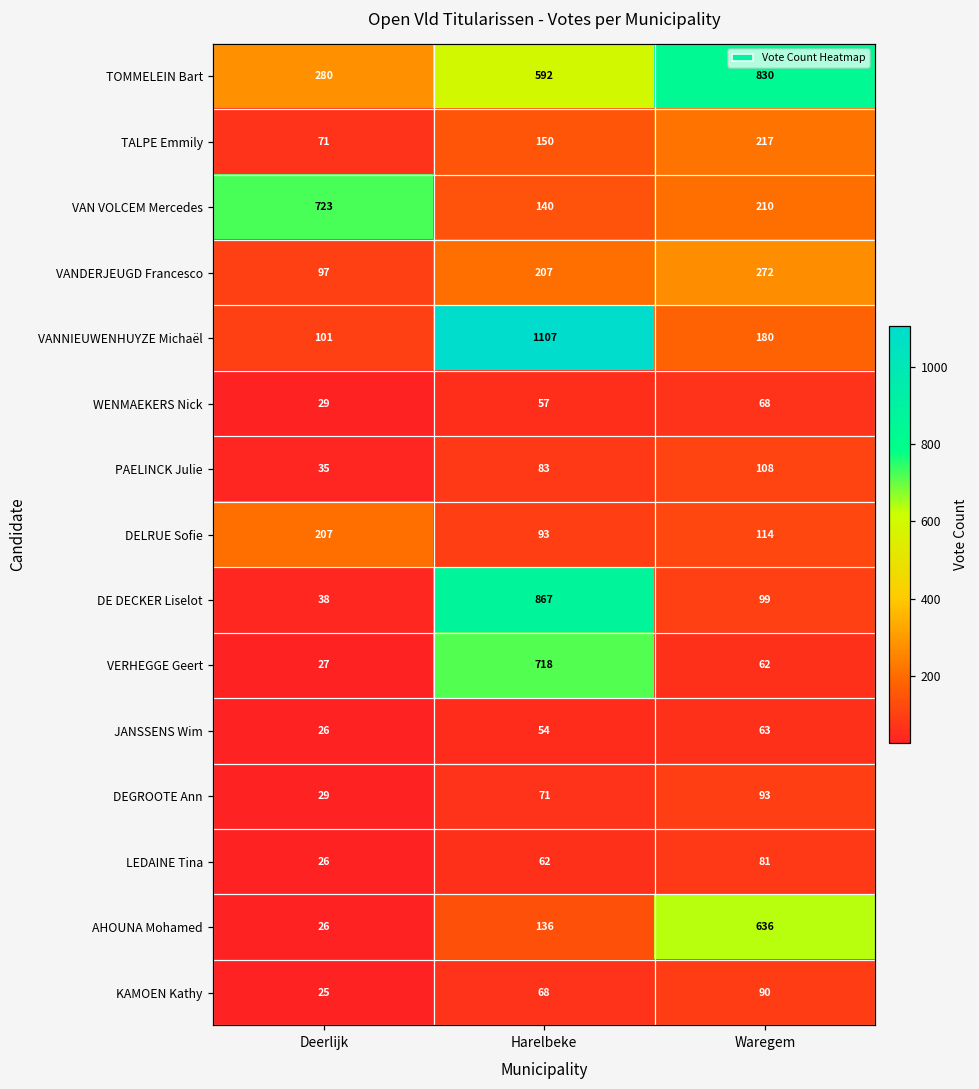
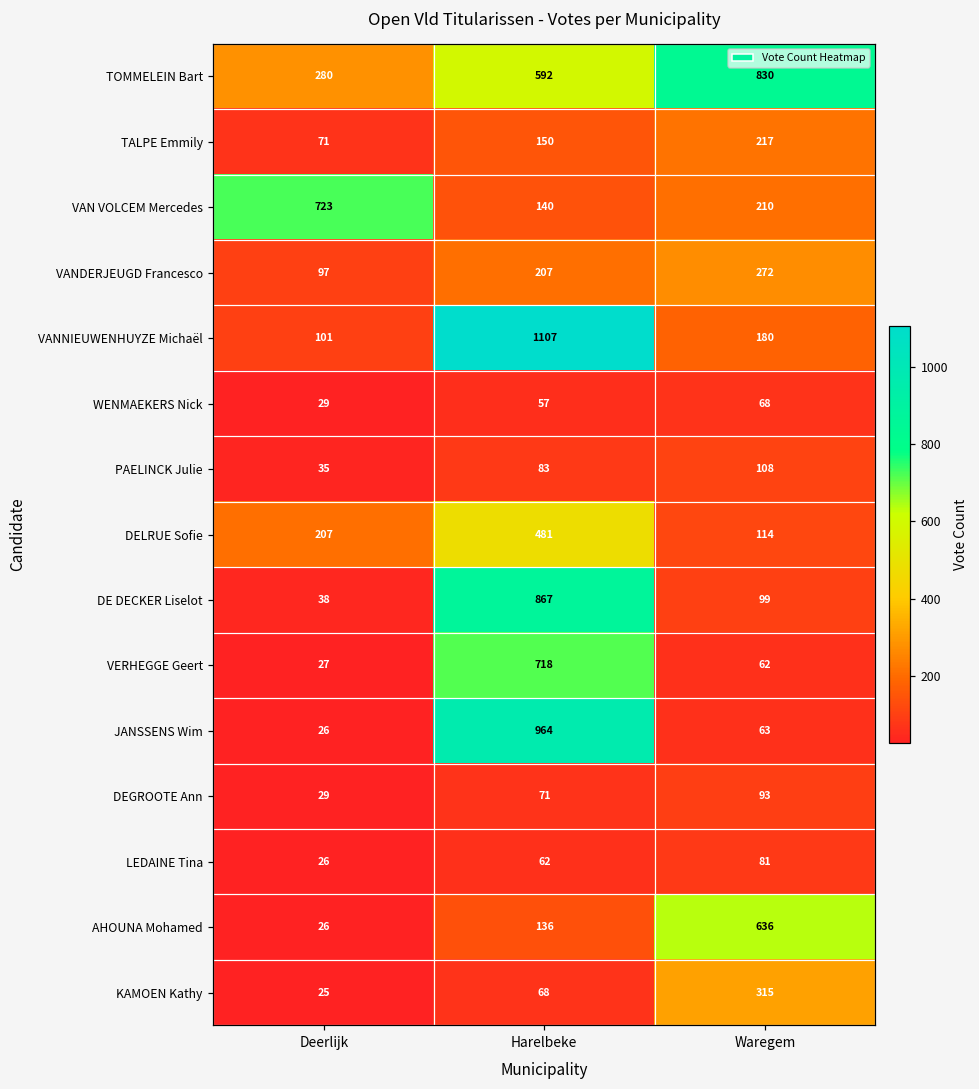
DELRUE Sofie, Harelbeke: 93 -> 481
JANSSENS Wim, Harelbeke: 54 -> 964
KAMOEN Kathy, Waregem: 90 -> 315
